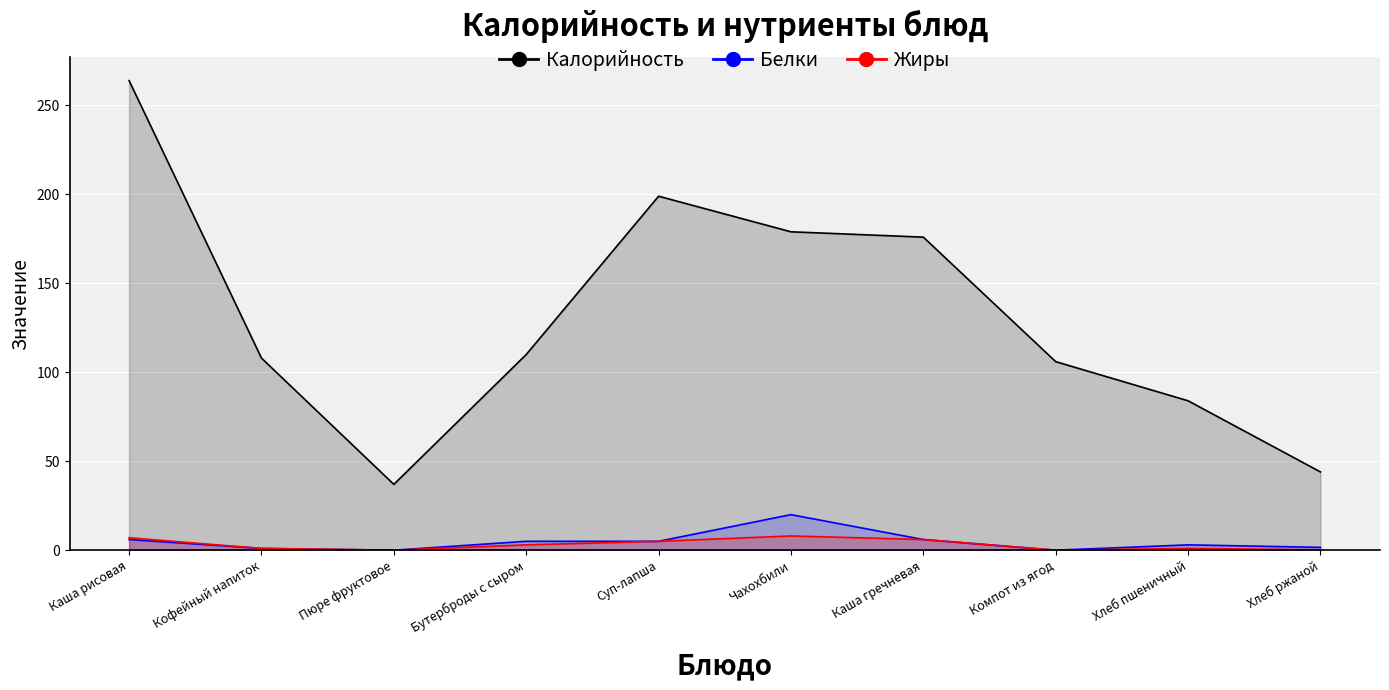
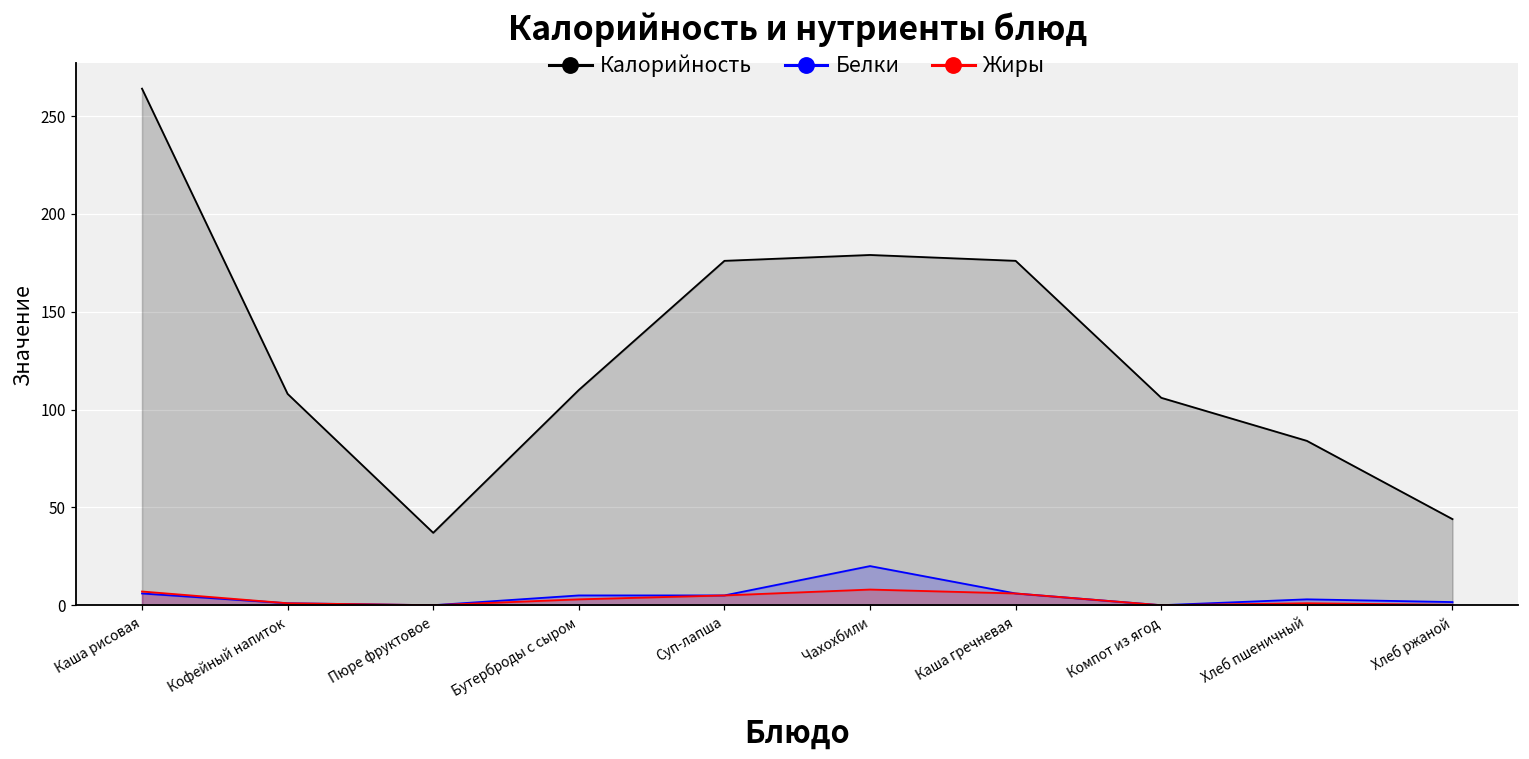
Калорийность, Суп-лапша: 199 -> 176
